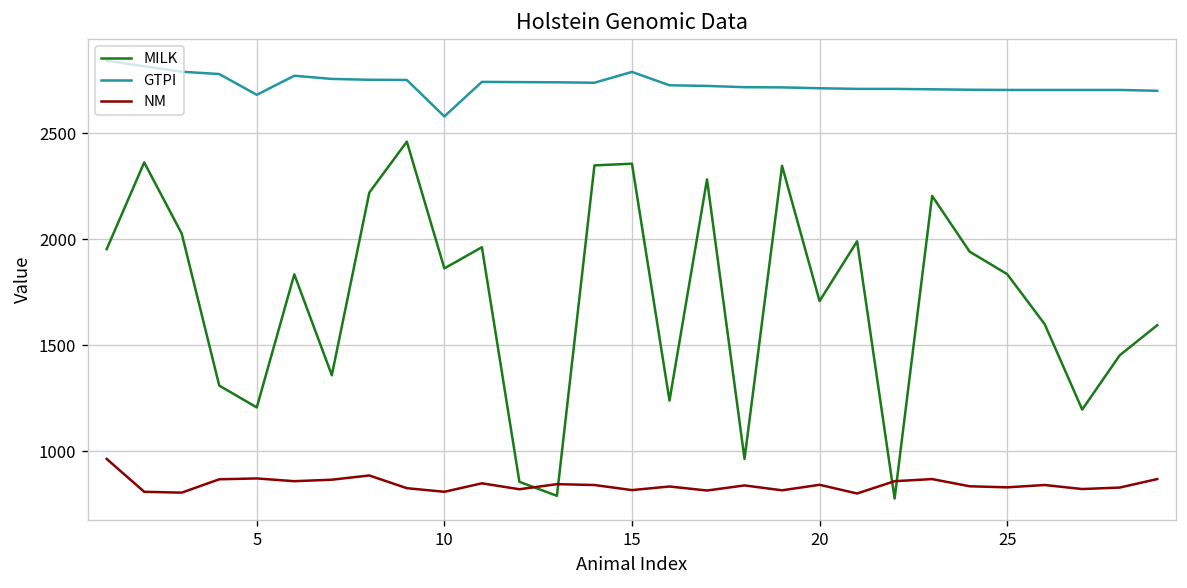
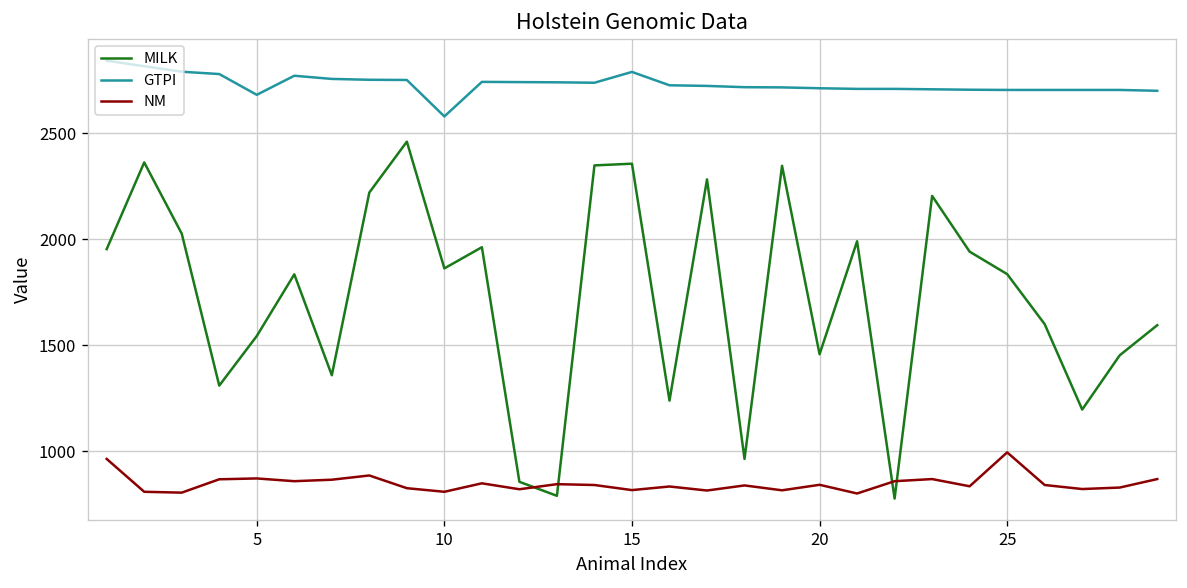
MILK, 5: 1210 -> 1540
MILK, 20: 1710 -> 1460
NM, 25: 830 -> 990
